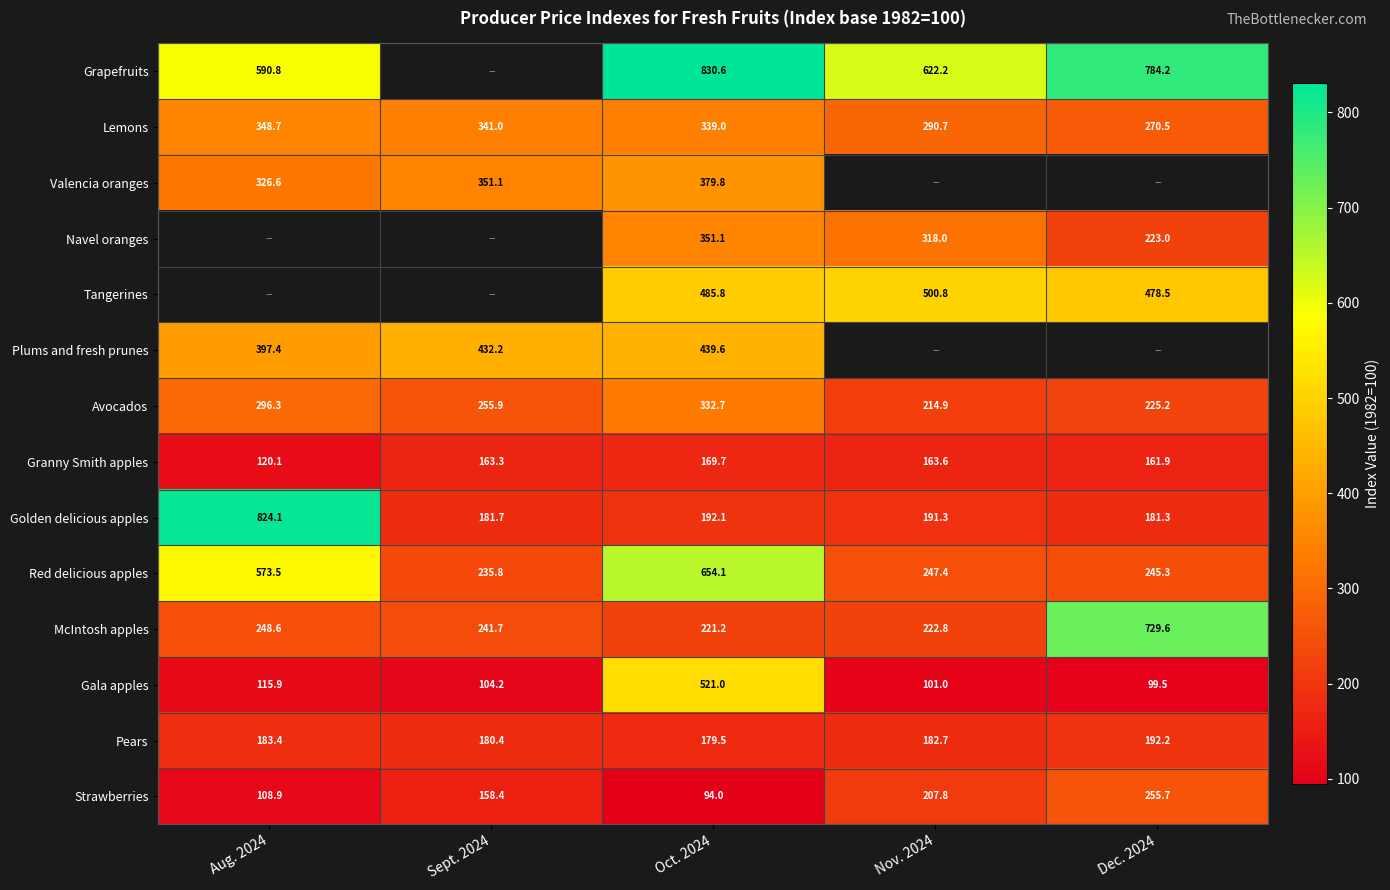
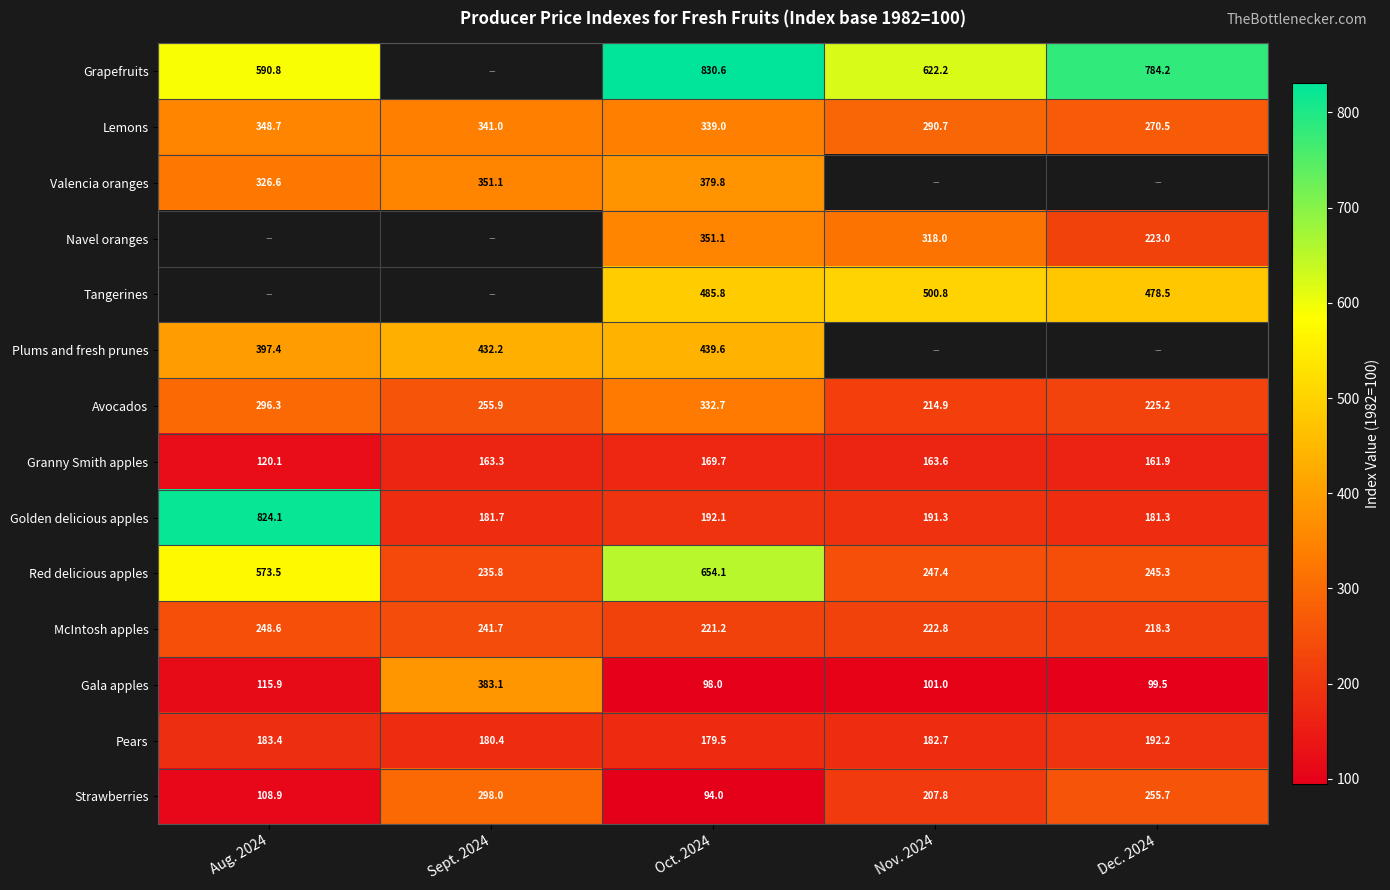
McIntosh apples, Dec. 2024: 729.6 -> 218.3
Gala apples, Sept. 2024: 104.2 -> 383.1
Gala apples, Oct. 2024: 521.0 -> 98.0
Strawberries, Sept. 2024: 158.4 -> 298.0
